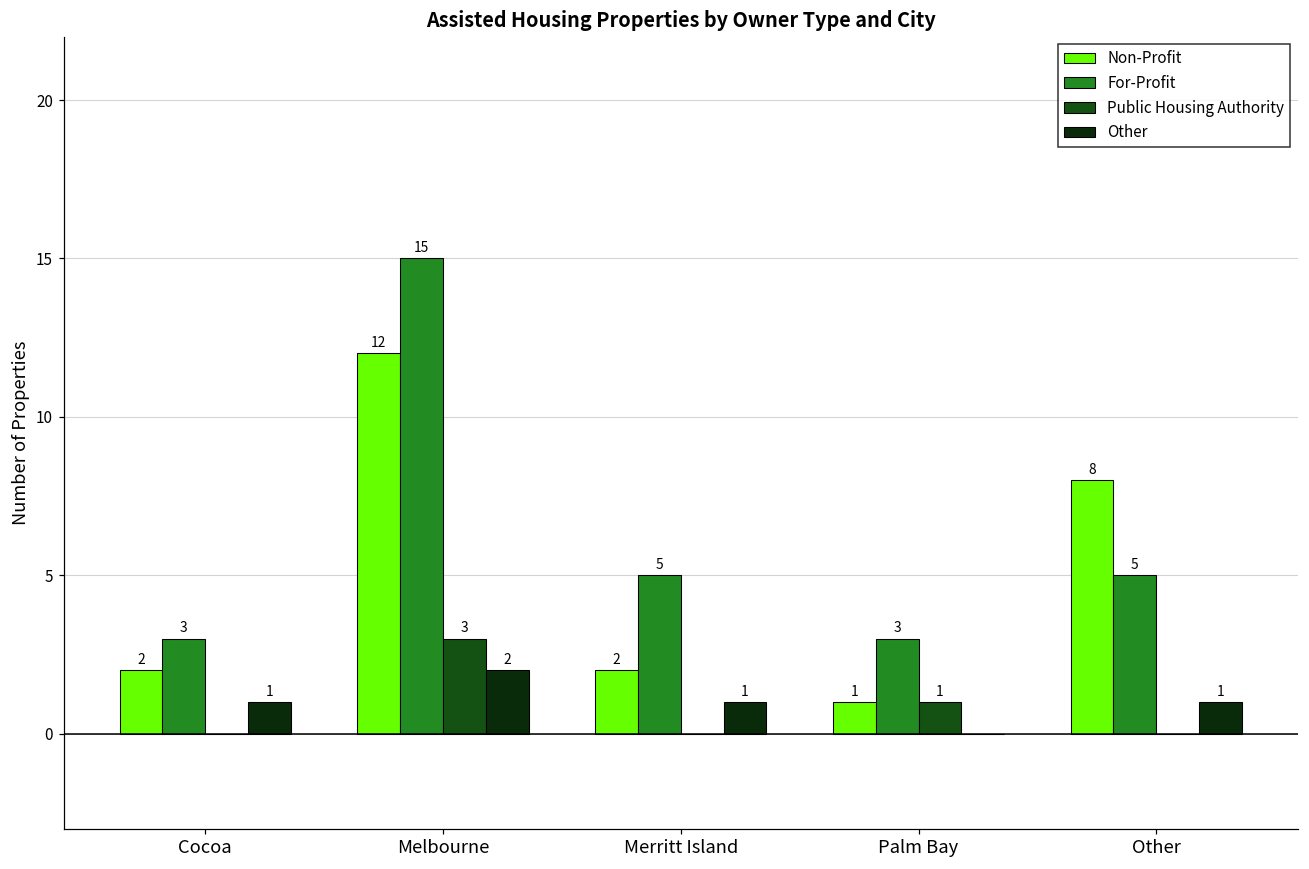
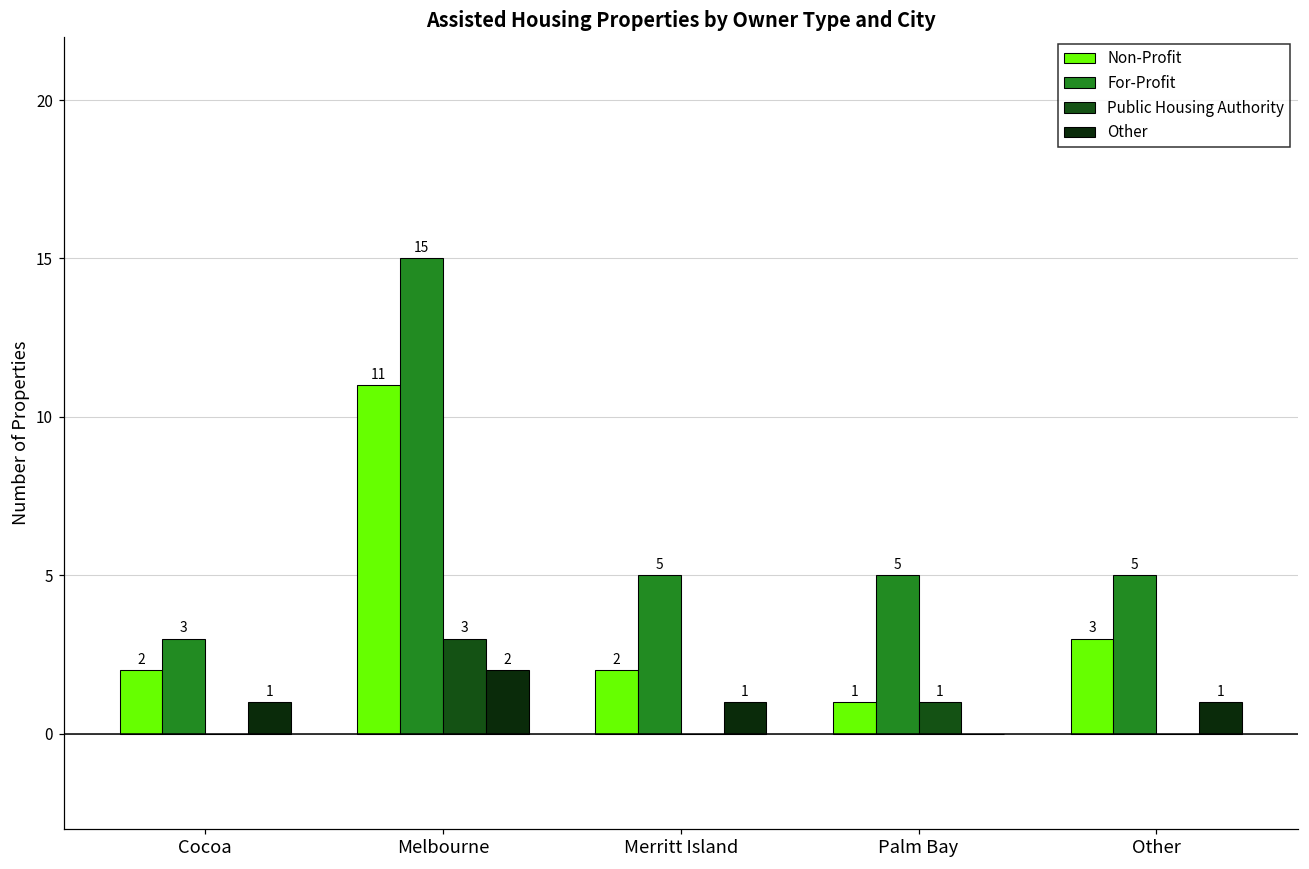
Non-Profit, Melbourne: 12 -> 11
For-Profit, Palm Bay: 3 -> 5
Non-Profit, Other: 8 -> 3
